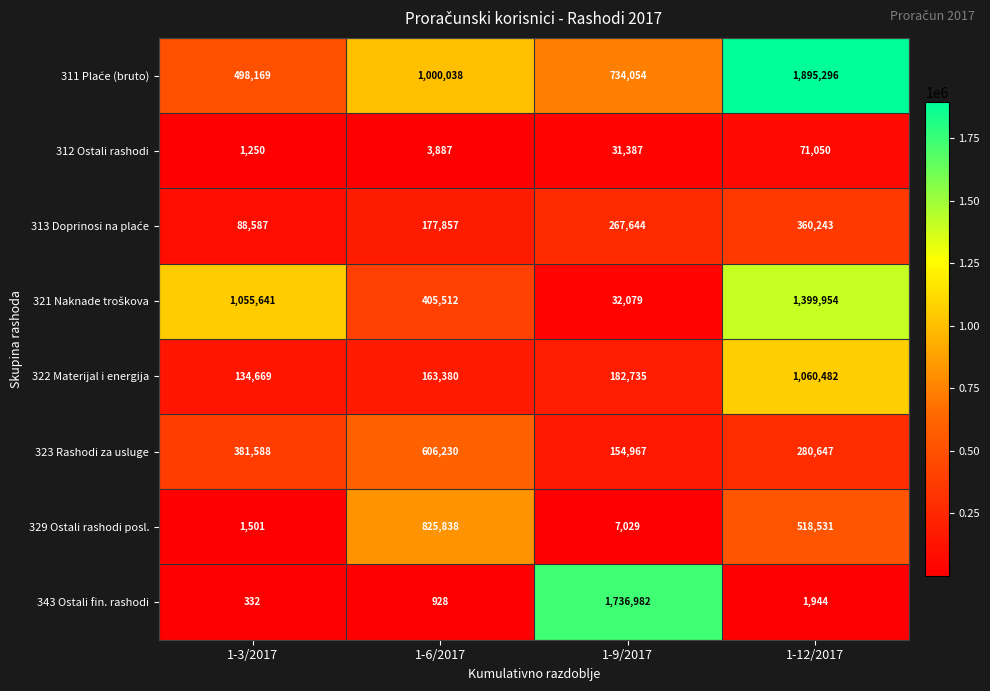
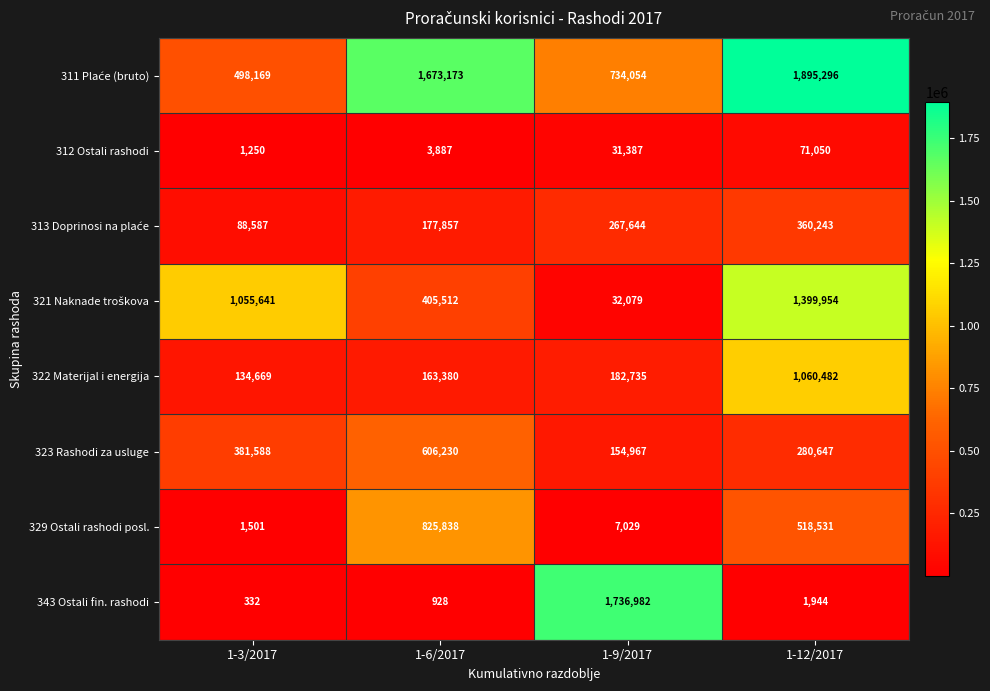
311 Plaće (bruto), 1-6/2017: 1,000,038 -> 1,673,173
